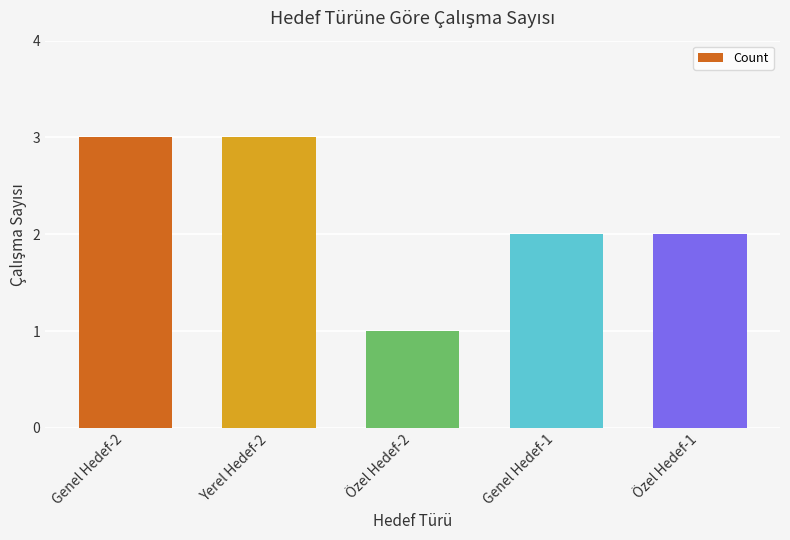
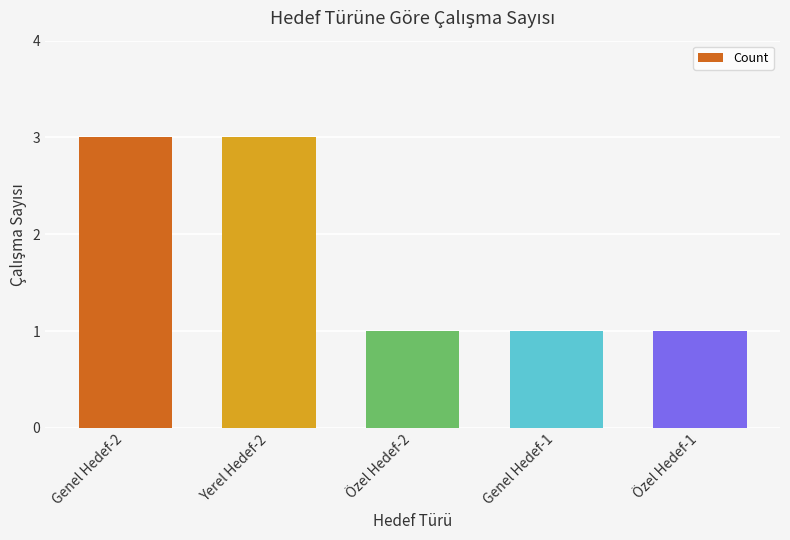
Genel Hedef-1: 2 -> 1
Özel Hedef-1: 2 -> 1
